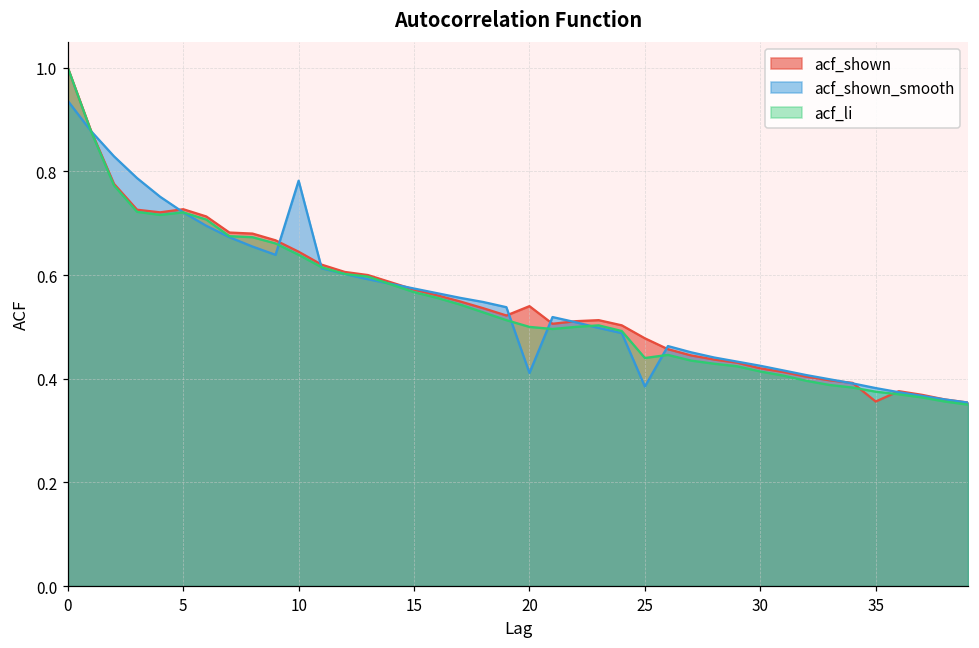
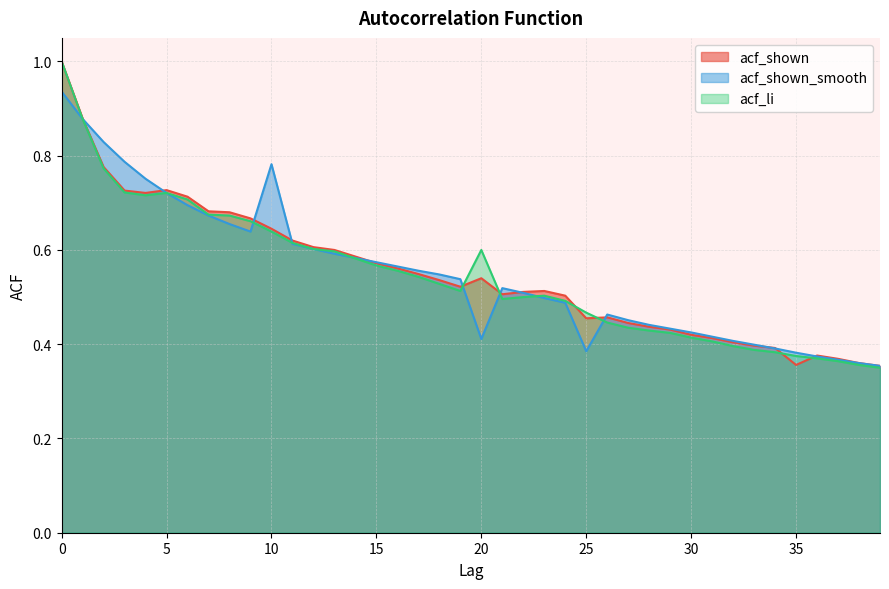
acf_li, 20: 0.5 -> 0.6
acf_shown, 25: 0.48 -> 0.46
acf_li, 25: 0.44 -> 0.47
